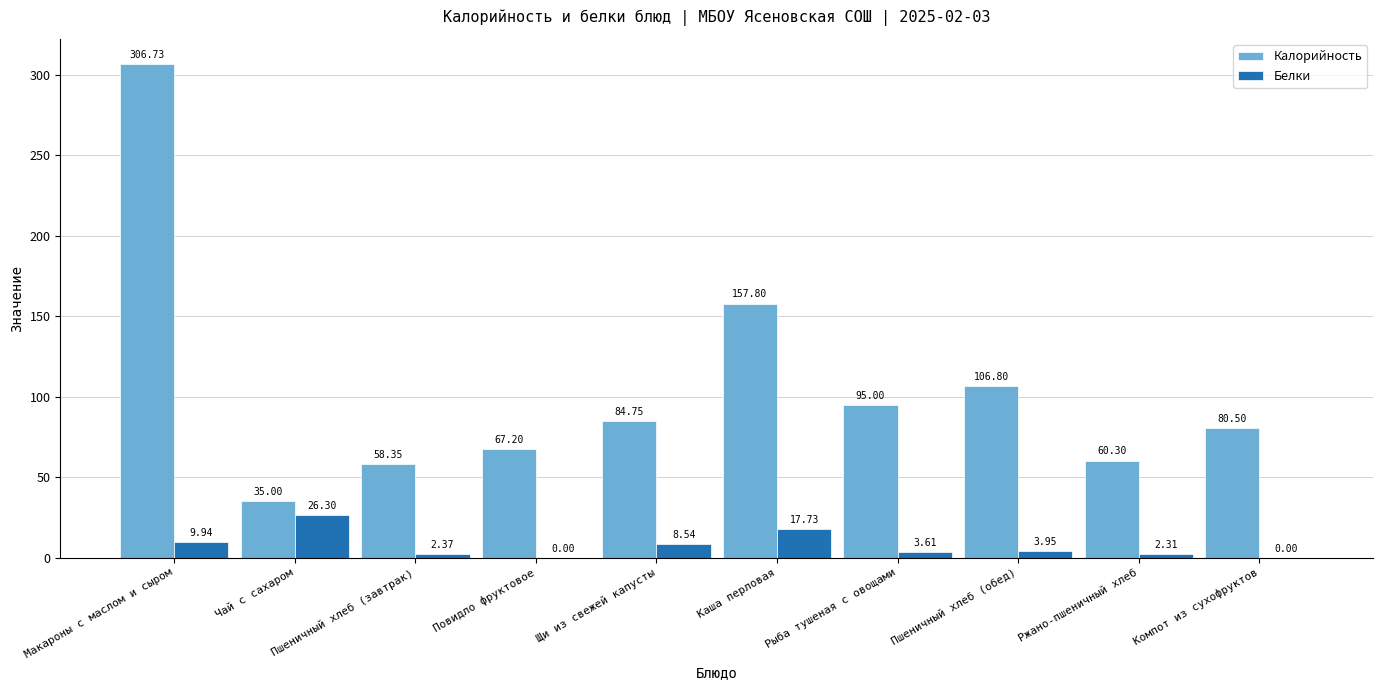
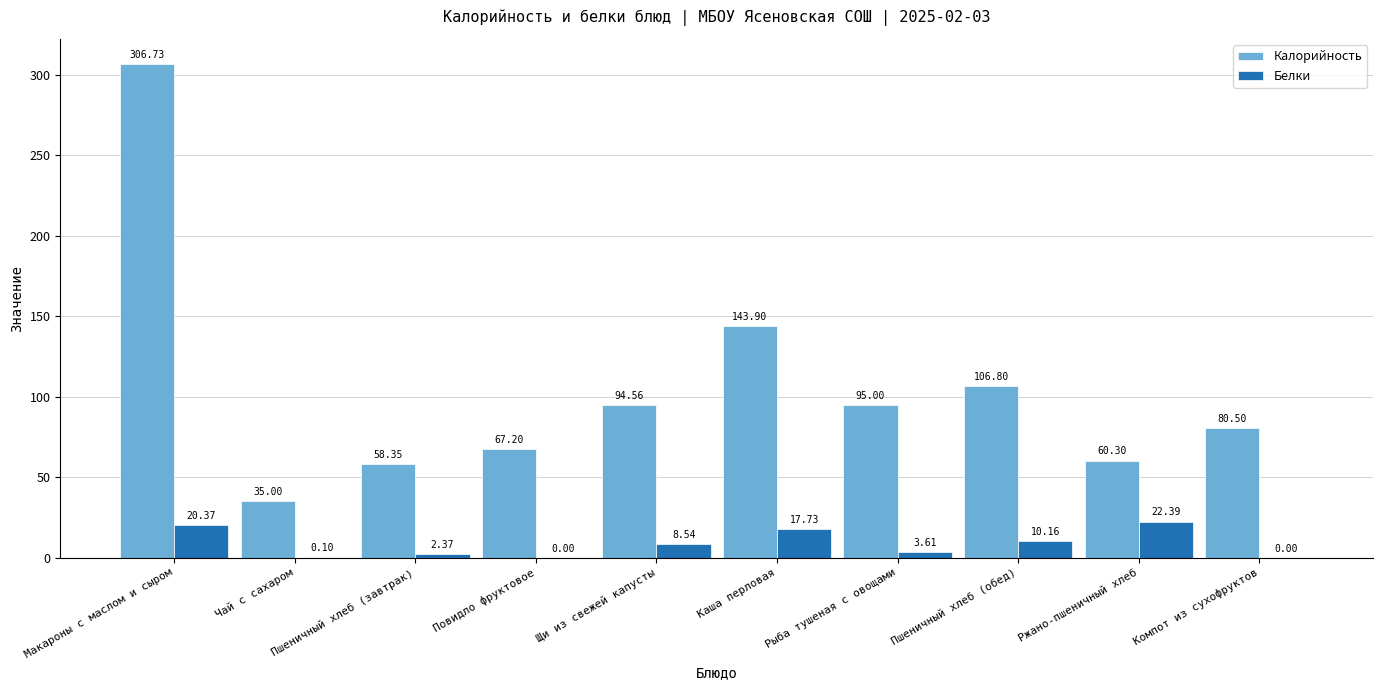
Белки, Макароны с маслом и сыром: 9.94 -> 20.37
Белки, Чай с сахаром: 26.30 -> 0.10
Калорийность, Щи из свежей капусты: 84.75 -> 94.56
Калорийность, Каша перловая: 157.80 -> 143.90
Белки, Пшеничный хлеб (обед): 3.95 -> 10.16
Белки, Ржано-пшеничный хлеб: 2.31 -> 22.39
